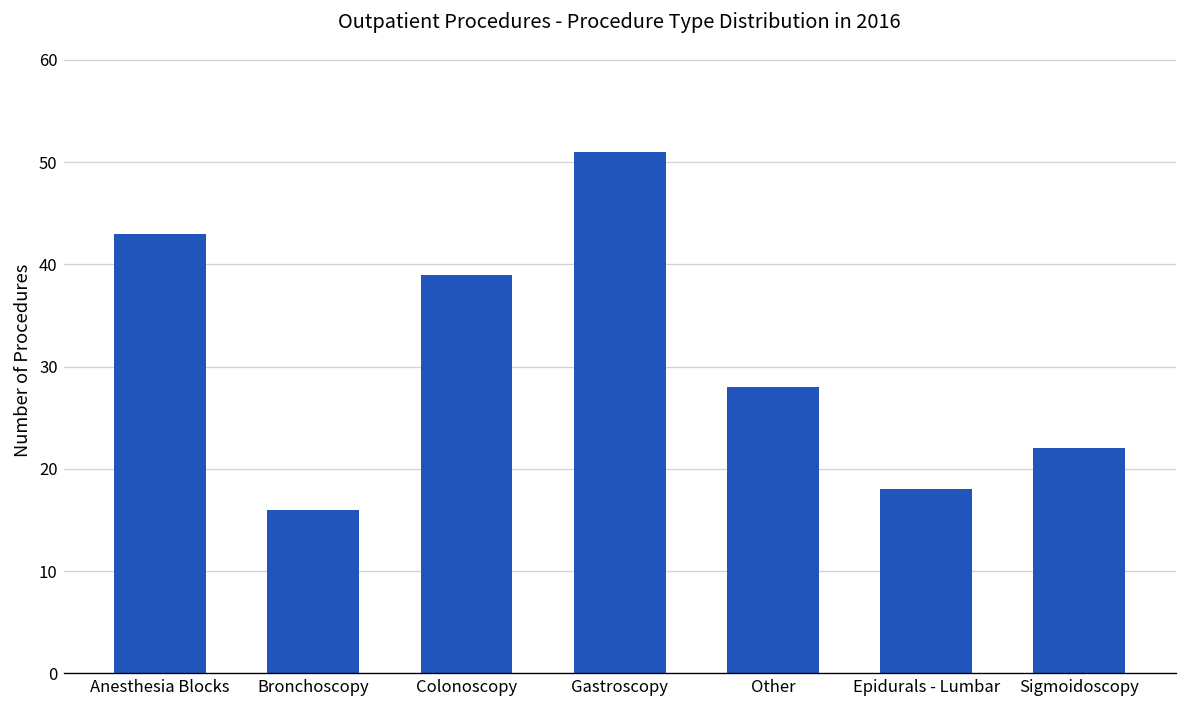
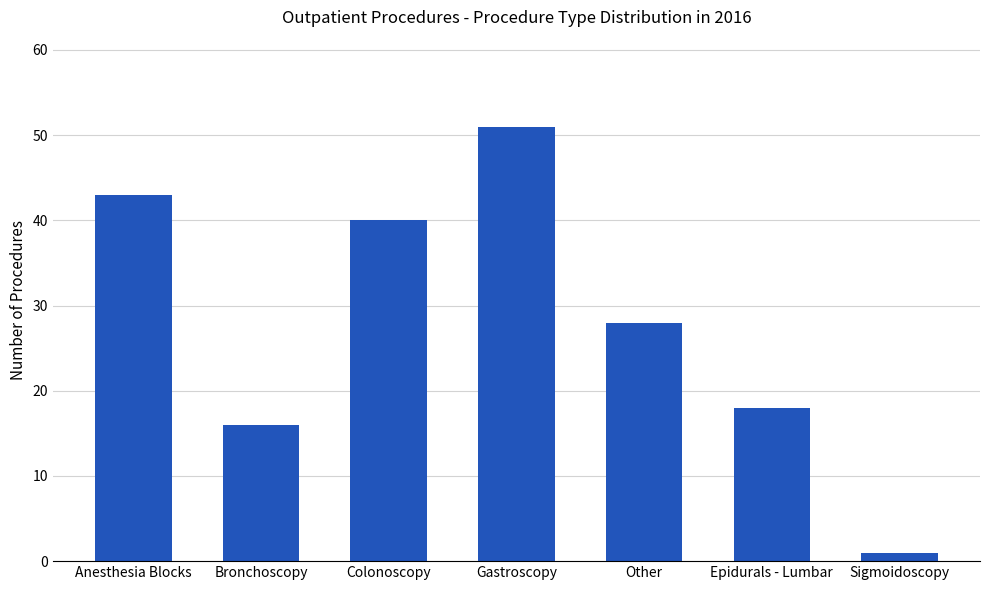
Colonoscopy: 39 -> 40
Sigmoidoscopy: 22 -> 1
